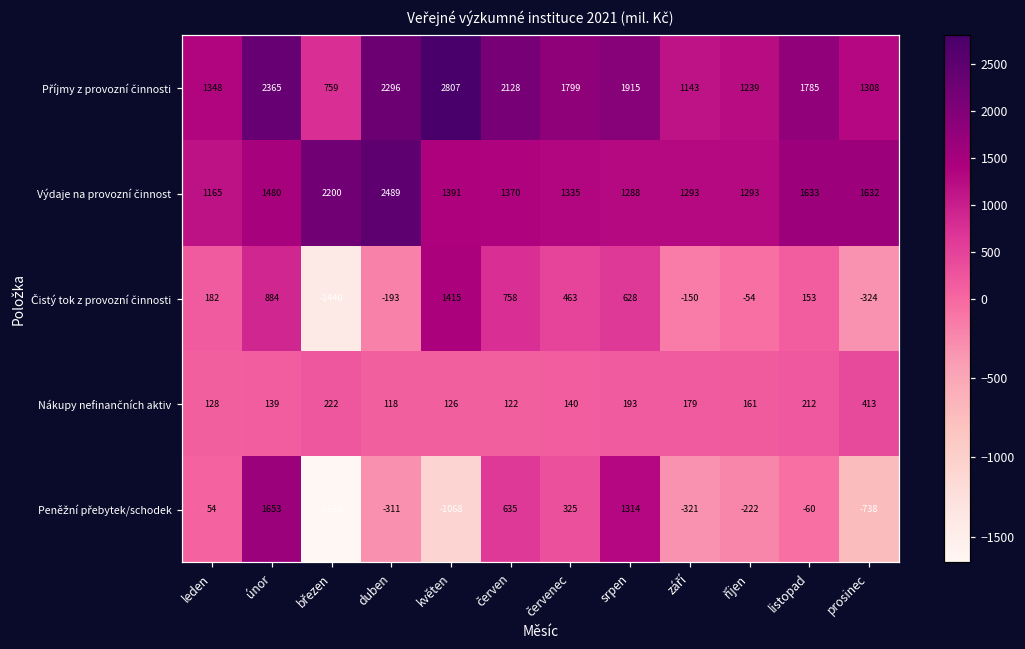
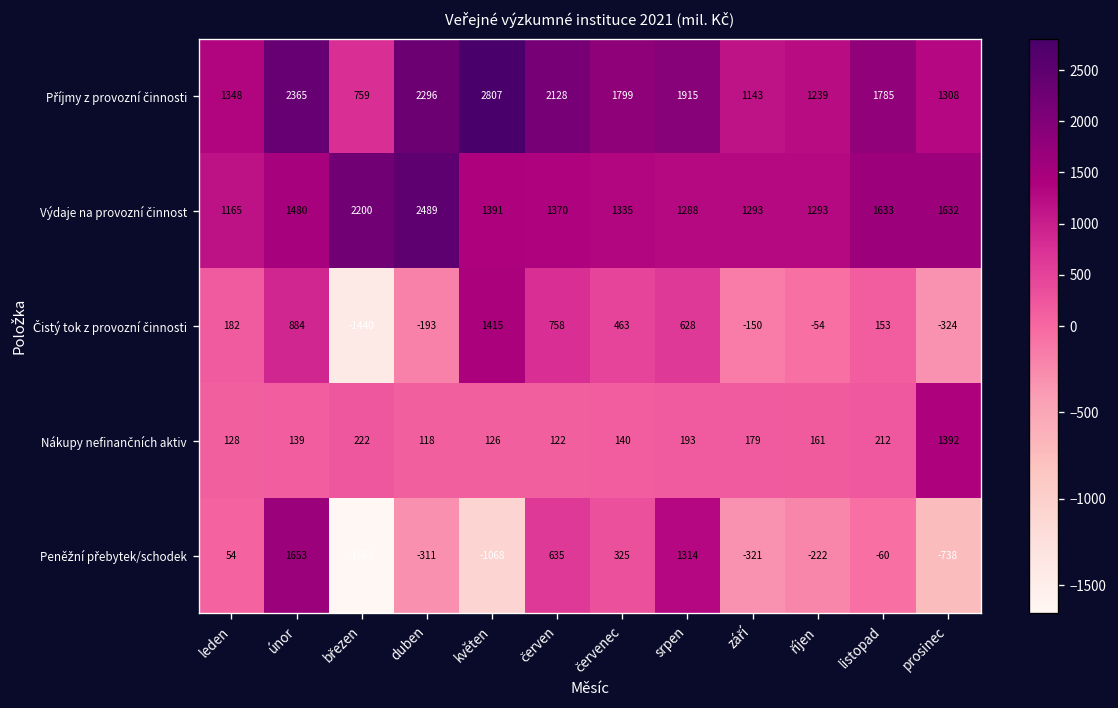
Nákupy nefinančních aktiv, prosinec: 413 -> 1392
